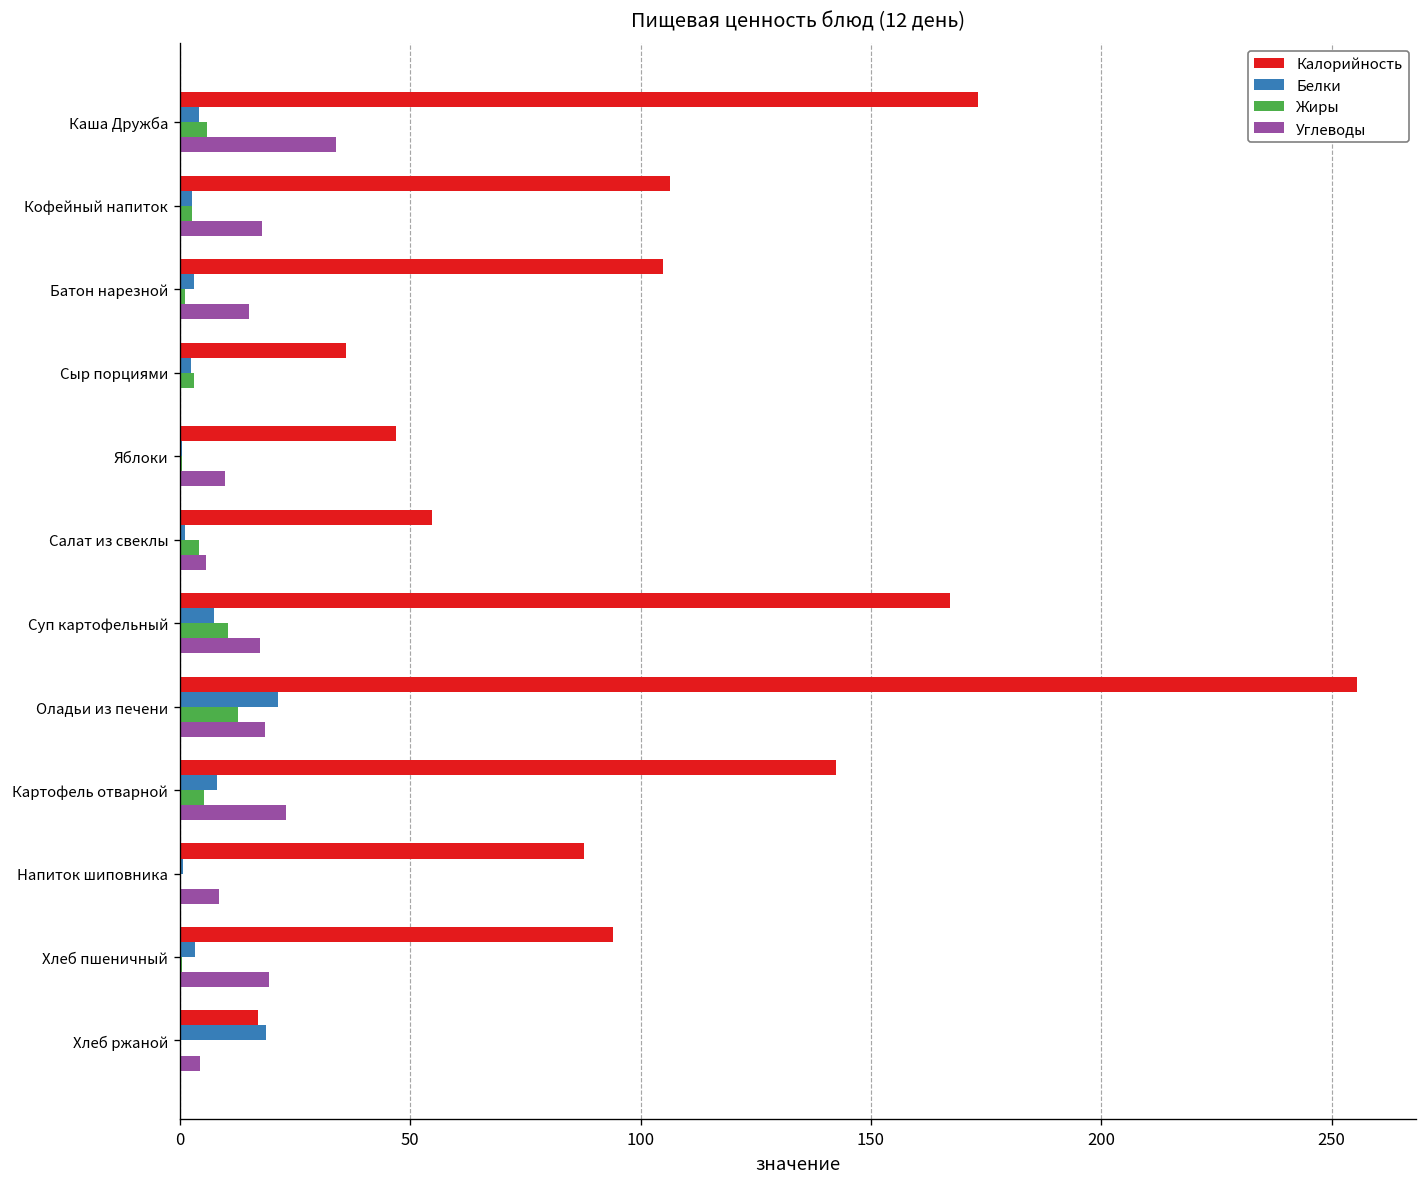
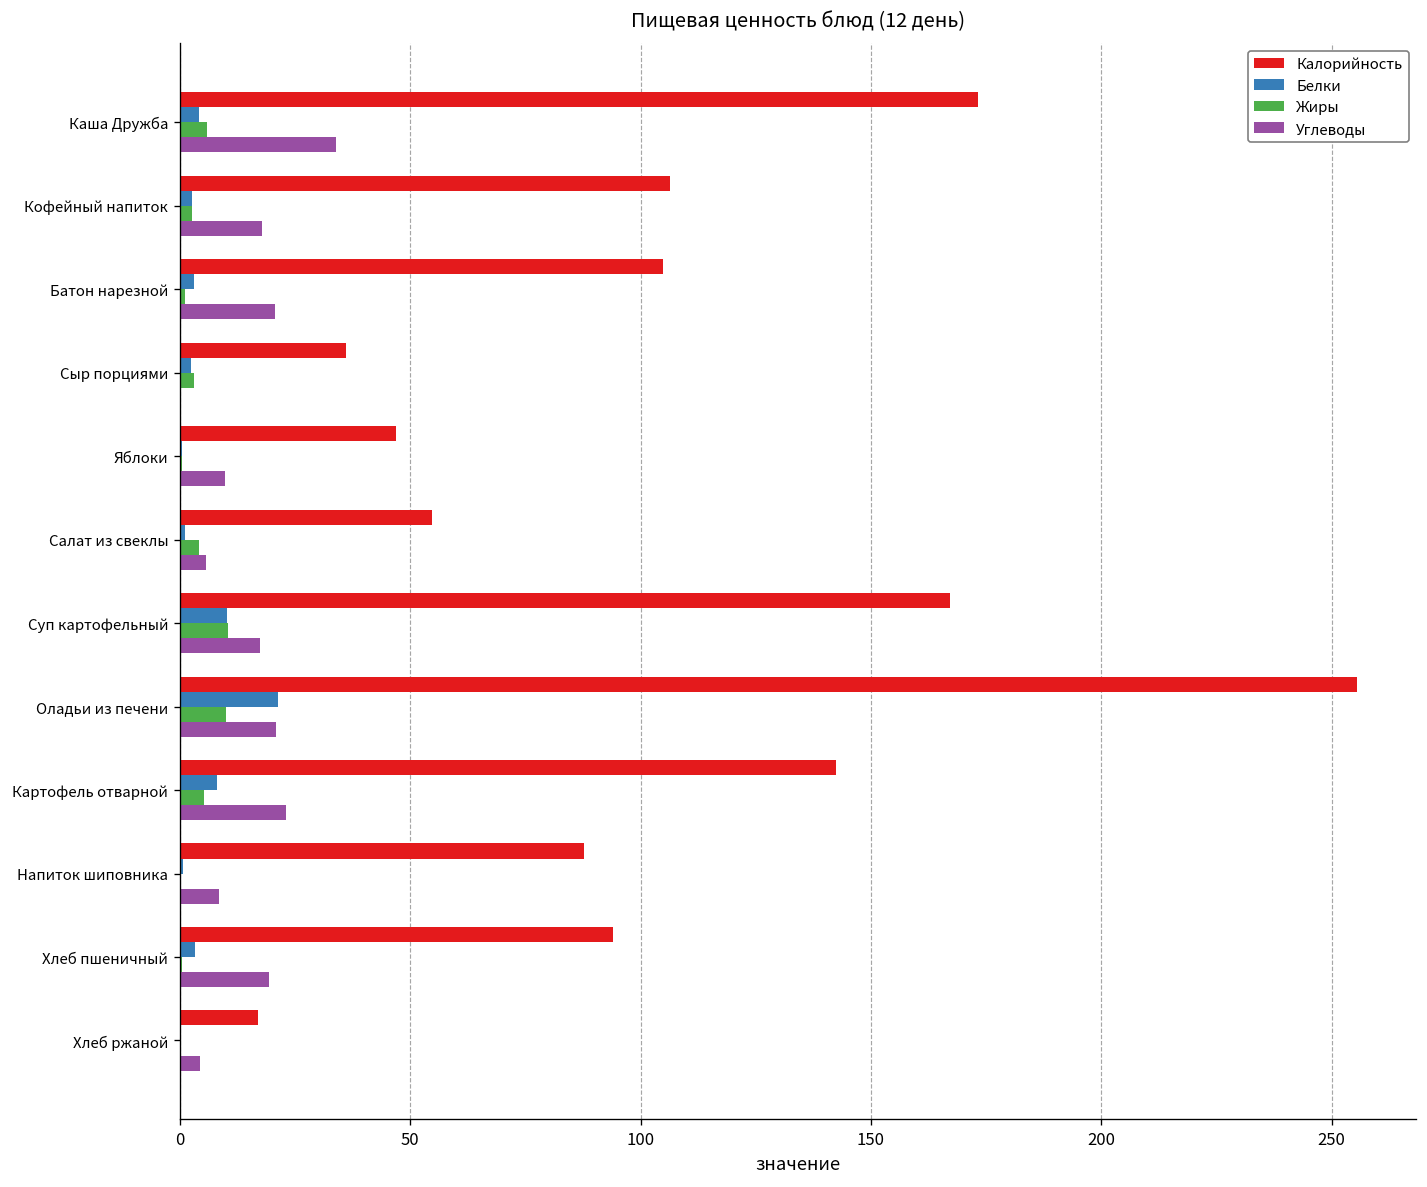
Углеводы, Батон нарезной: 15 -> 21
Белки, Суп картофельный: 7 -> 10
Жиры, Оладьи из печени: 13 -> 10
Углеводы, Оладьи из печени: 19 -> 21
Белки, Хлеб ржаной: 19 -> 0
